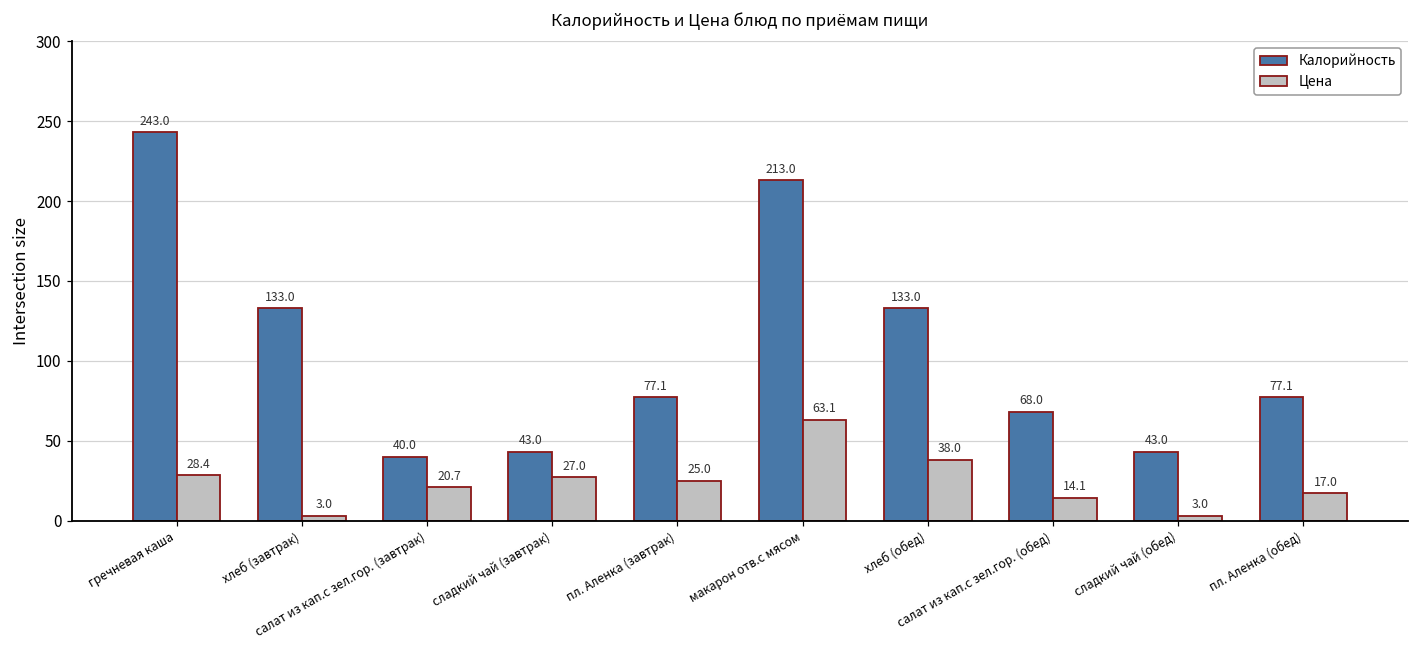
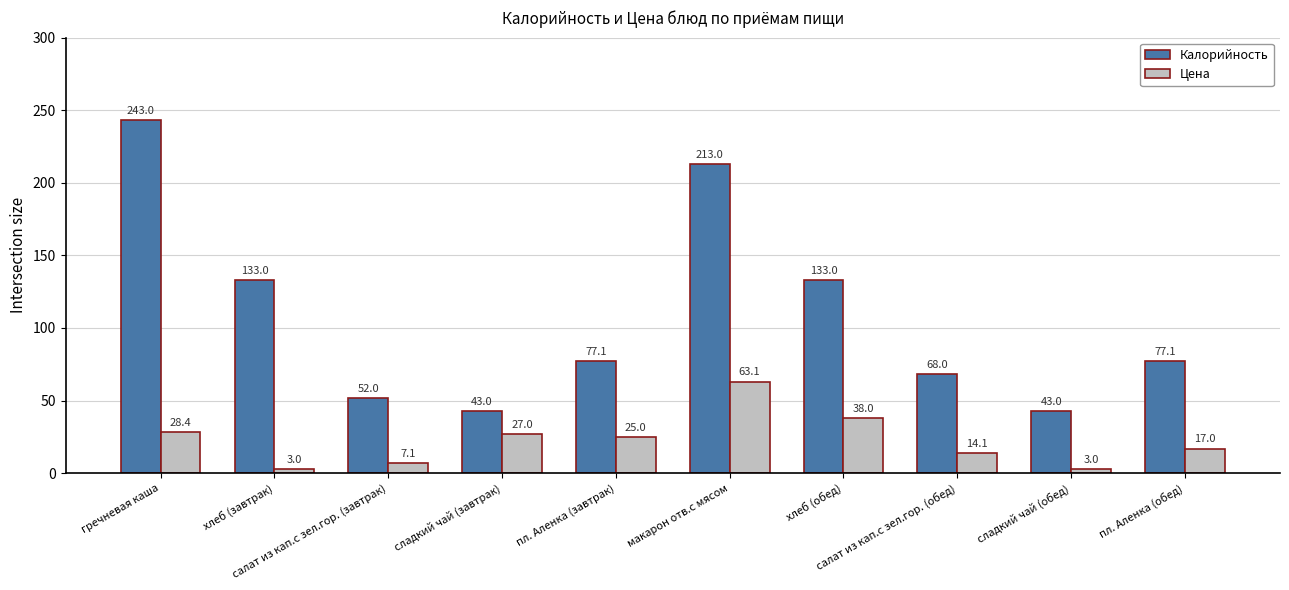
Калорийность, салат из кап.с зел.гор. (завтрак): 40.0 -> 52.0
Цена, салат из кап.с зел.гор. (завтрак): 20.7 -> 7.1
